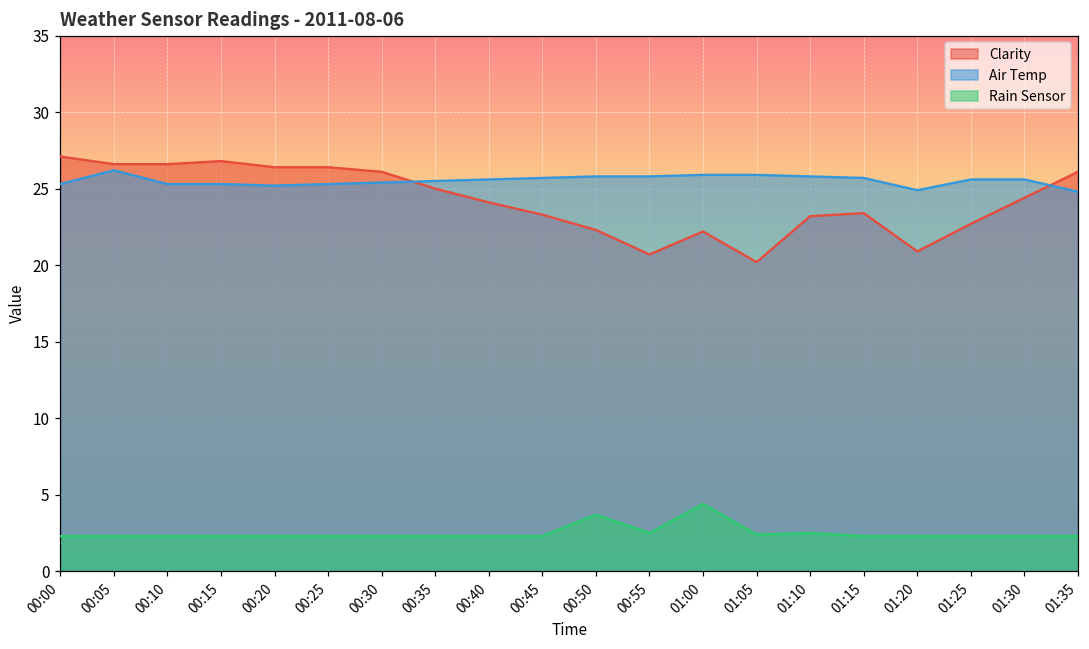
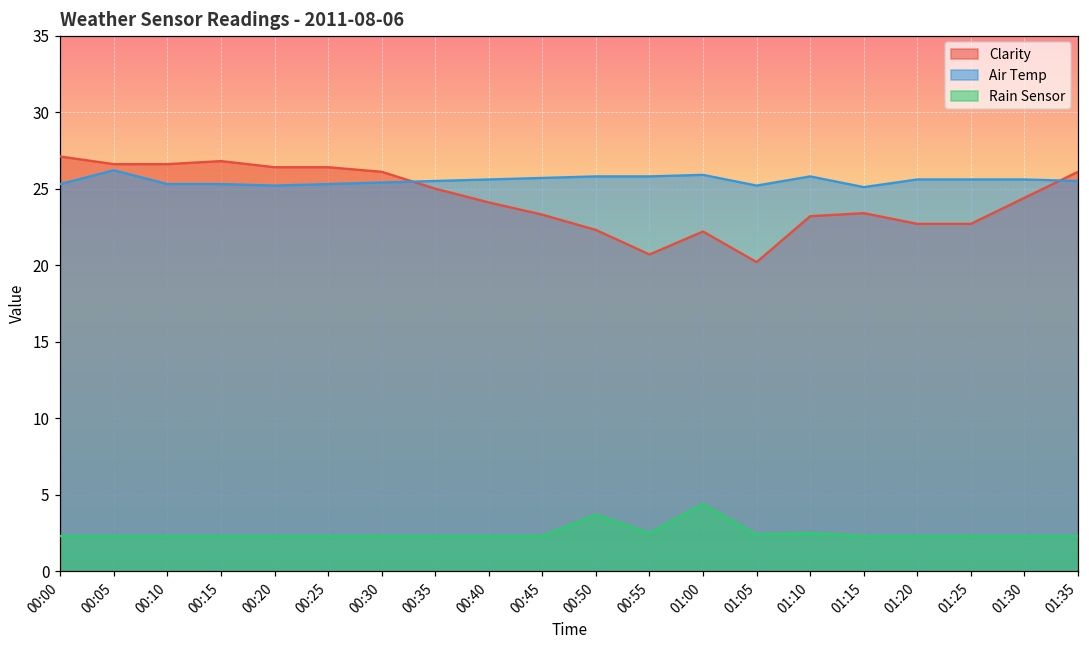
Air Temp, 01:05: 25.9 -> 25.2
Air Temp, 01:15: 25.7 -> 25.1
Clarity, 01:20: 20.9 -> 22.7
Air Temp, 01:20: 24.9 -> 25.6
Air Temp, 01:35: 24.8 -> 25.5
